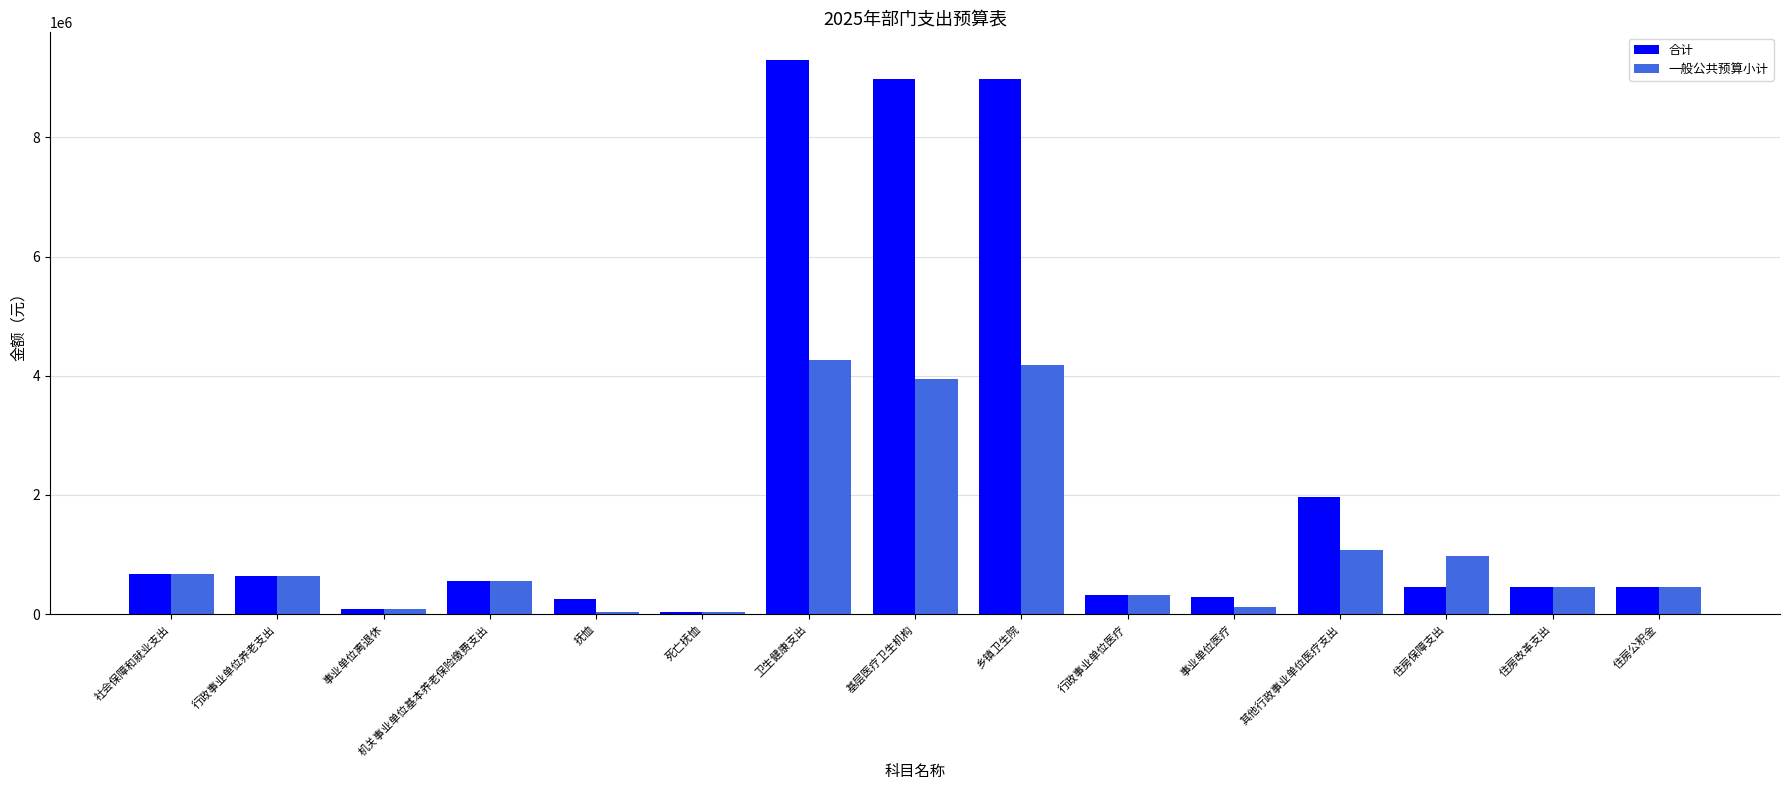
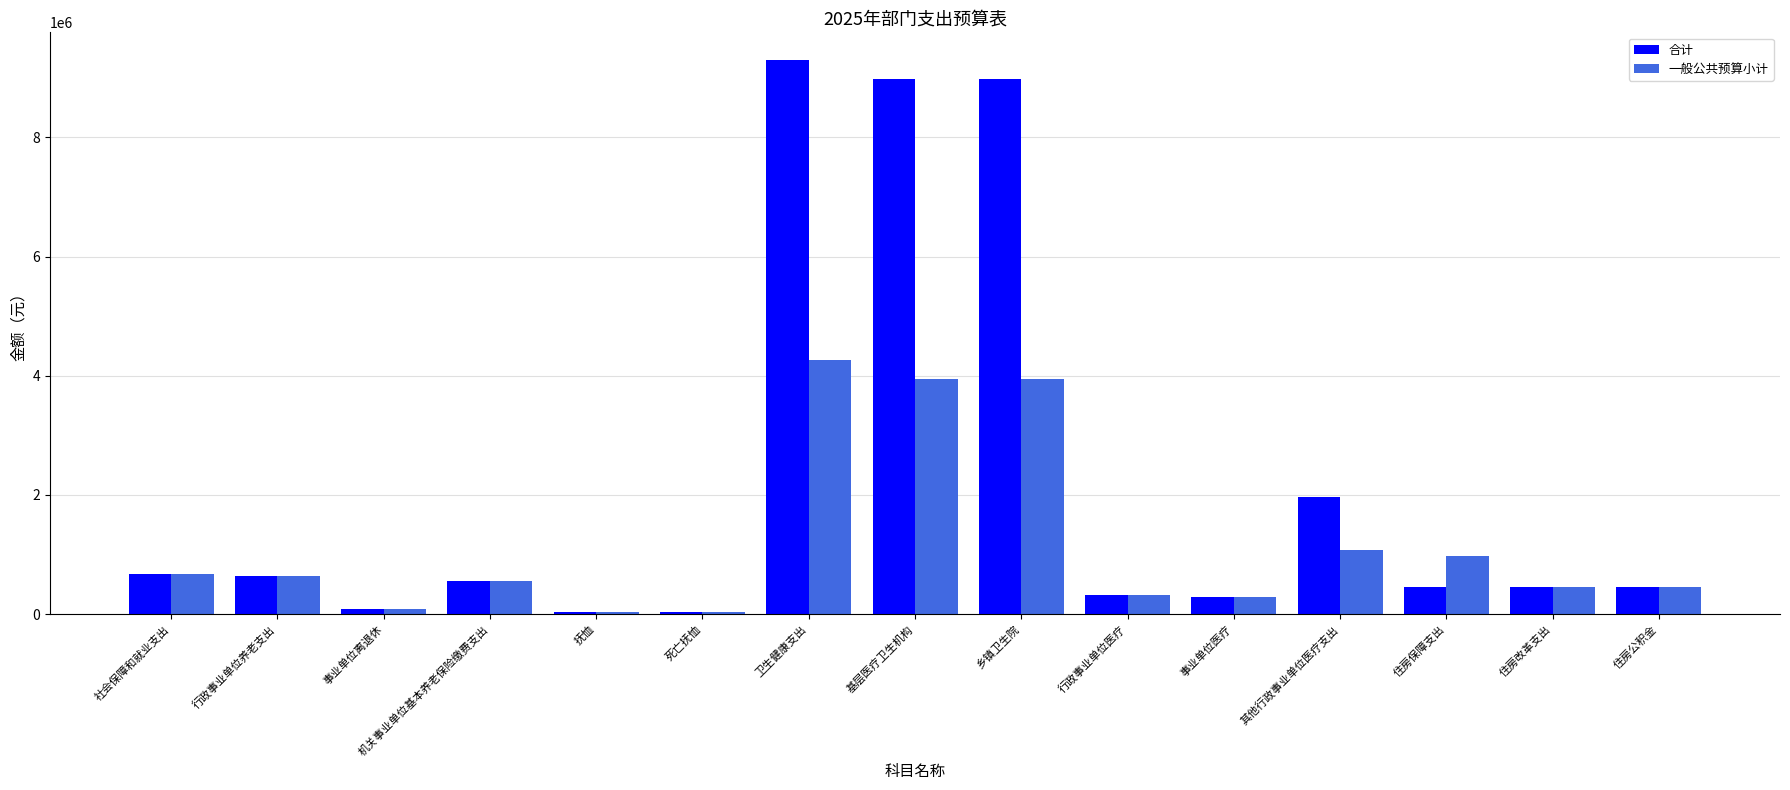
合计, 抚恤: 300000 -> 0
一般公共预算小计, 乡镇卫生院: 4200000 -> 3900000
一般公共预算小计, 事业单位医疗: 100000 -> 300000
